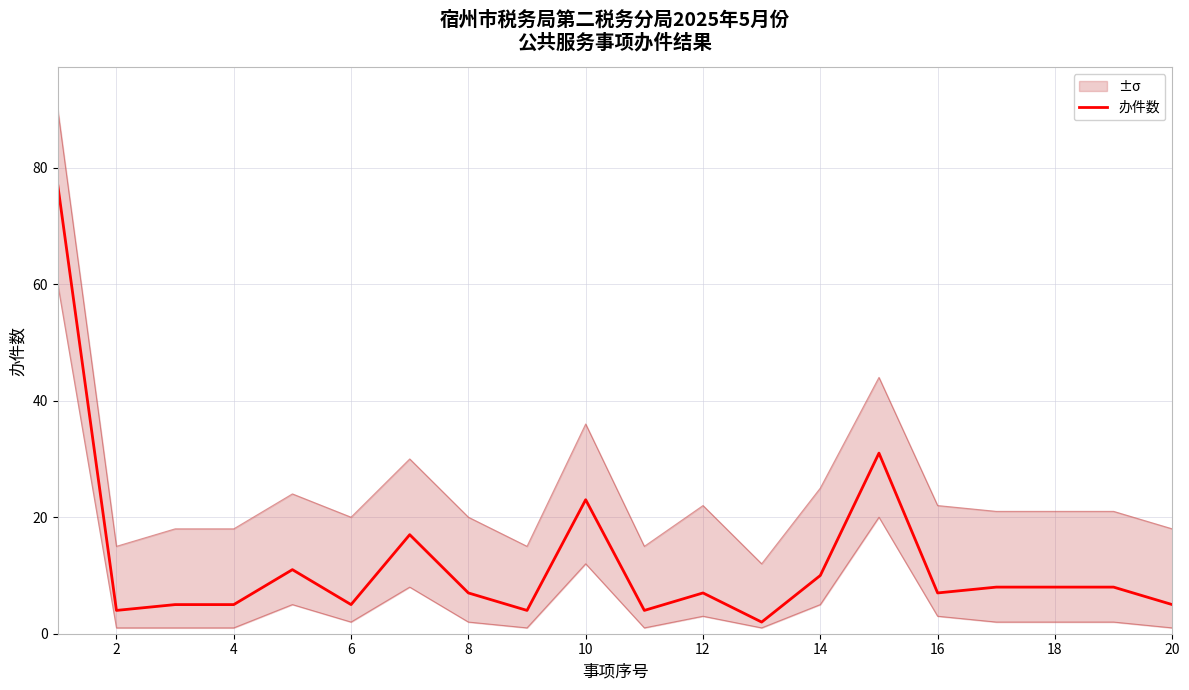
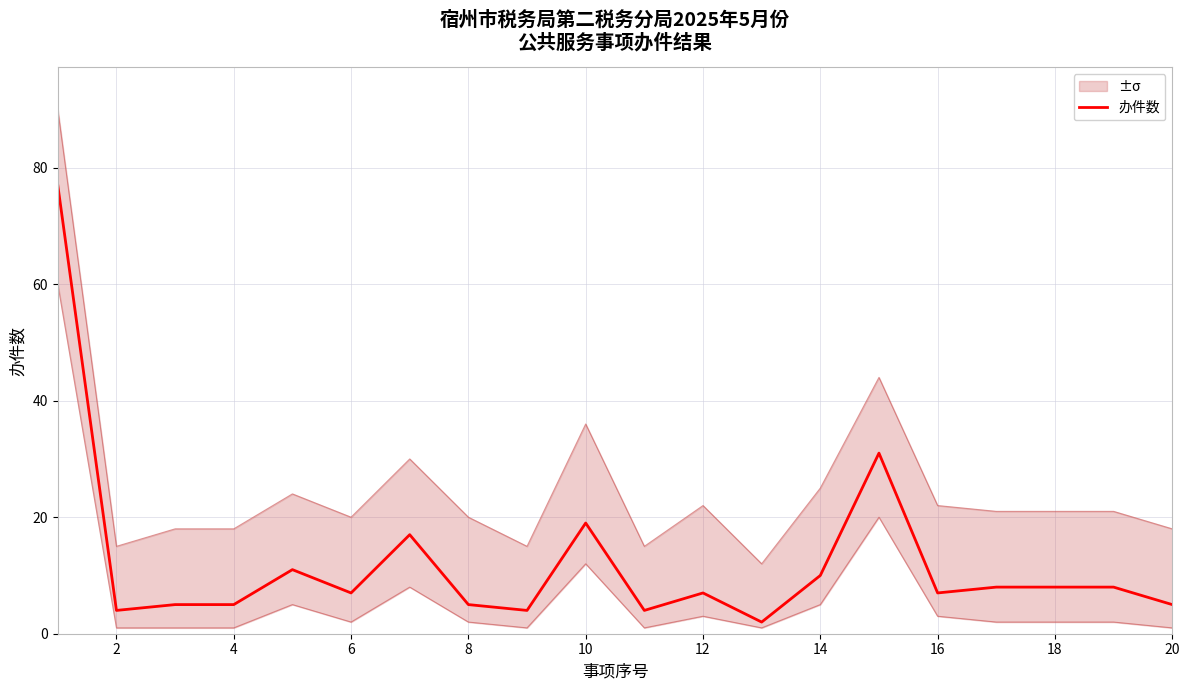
办件数, 6: 5 -> 7
办件数, 8: 7 -> 5
办件数, 10: 23 -> 19
